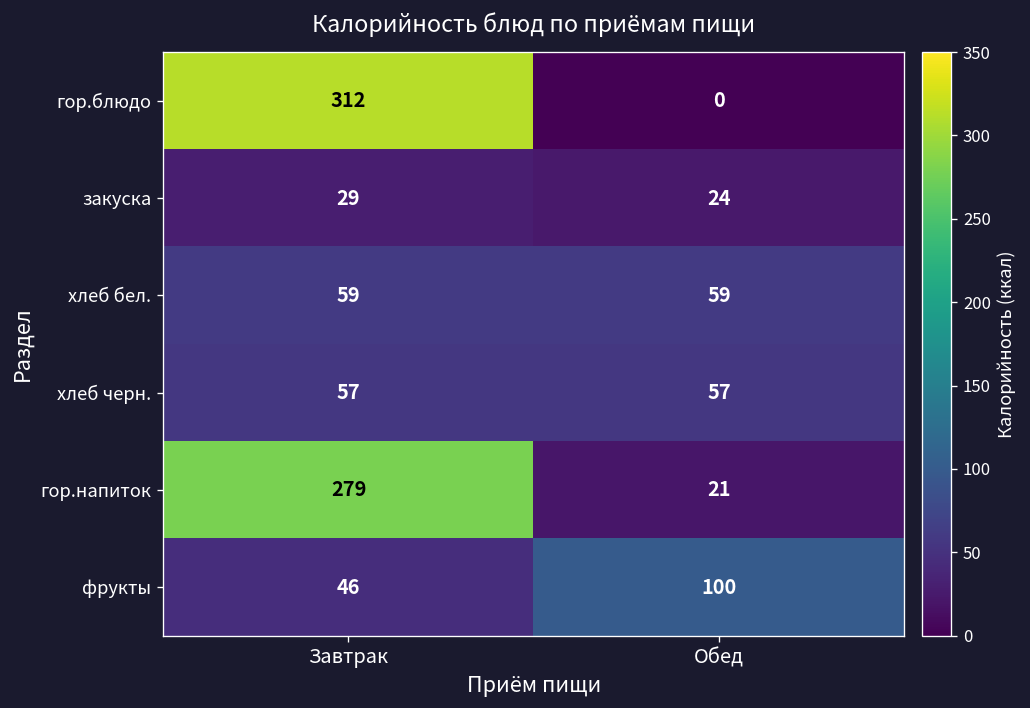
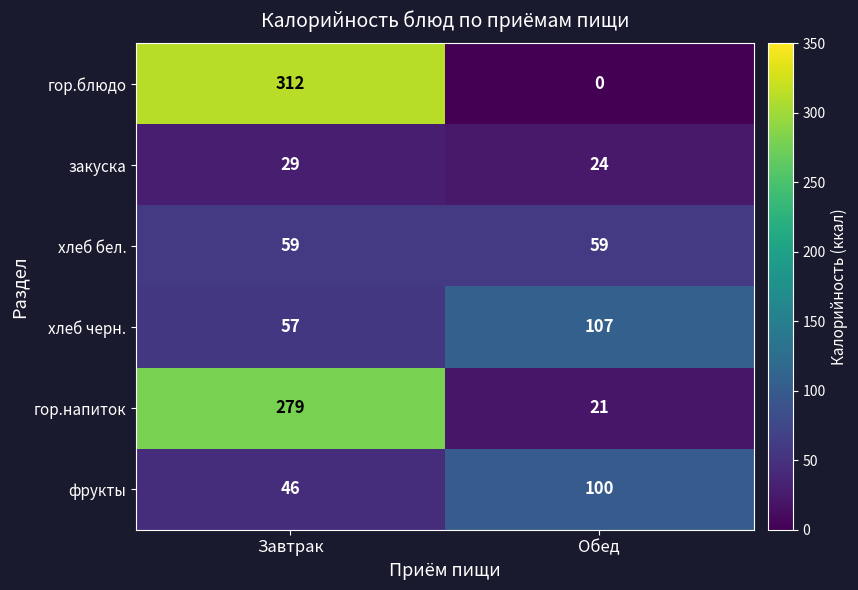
хлеб черн., Обед: 57 -> 107
